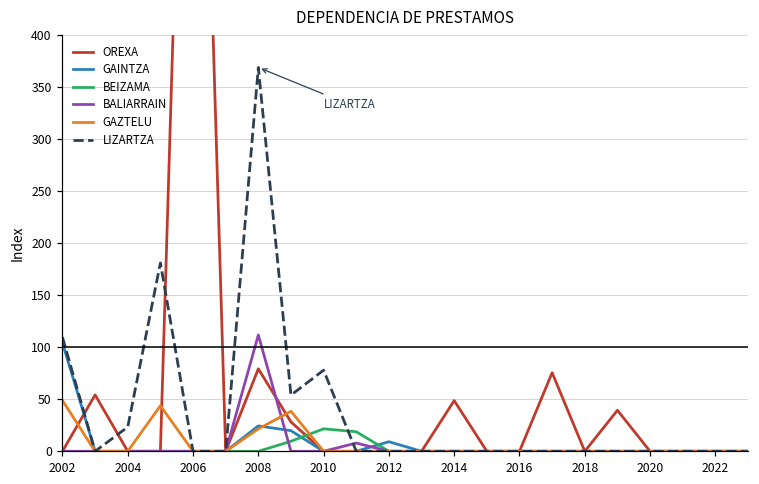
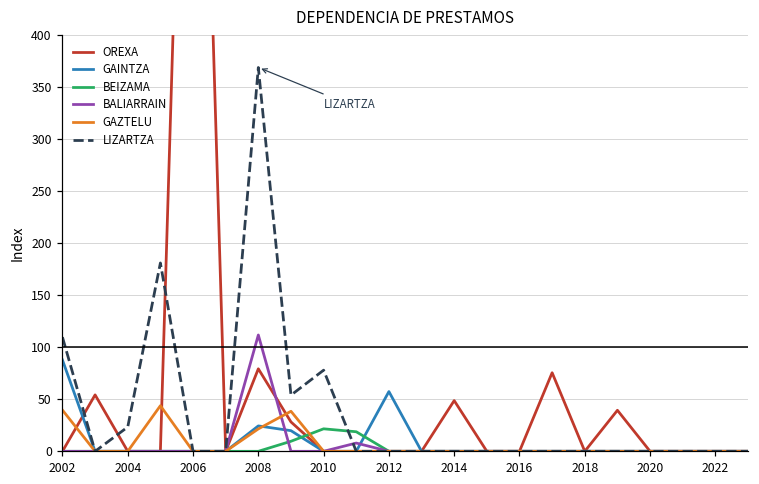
GAINTZA, 2002: 100 -> 90
GAZTELU, 2002: 50 -> 40
GAINTZA, 2012: 10 -> 60
